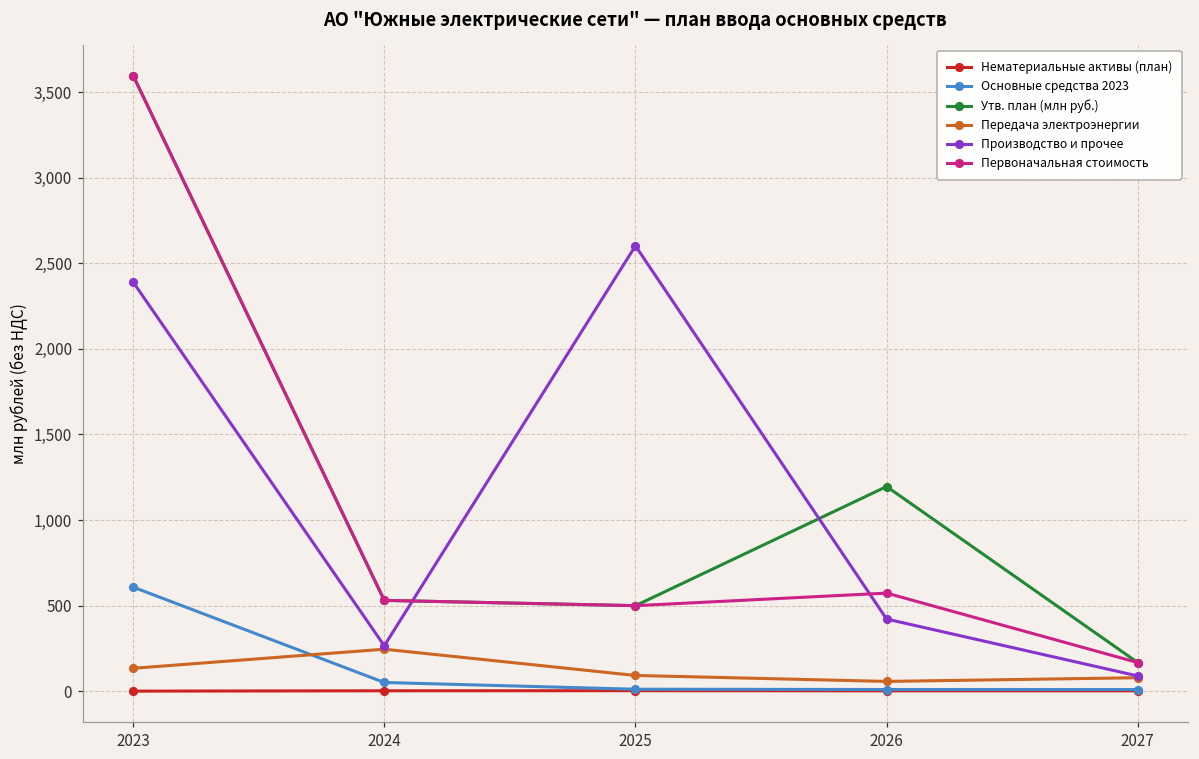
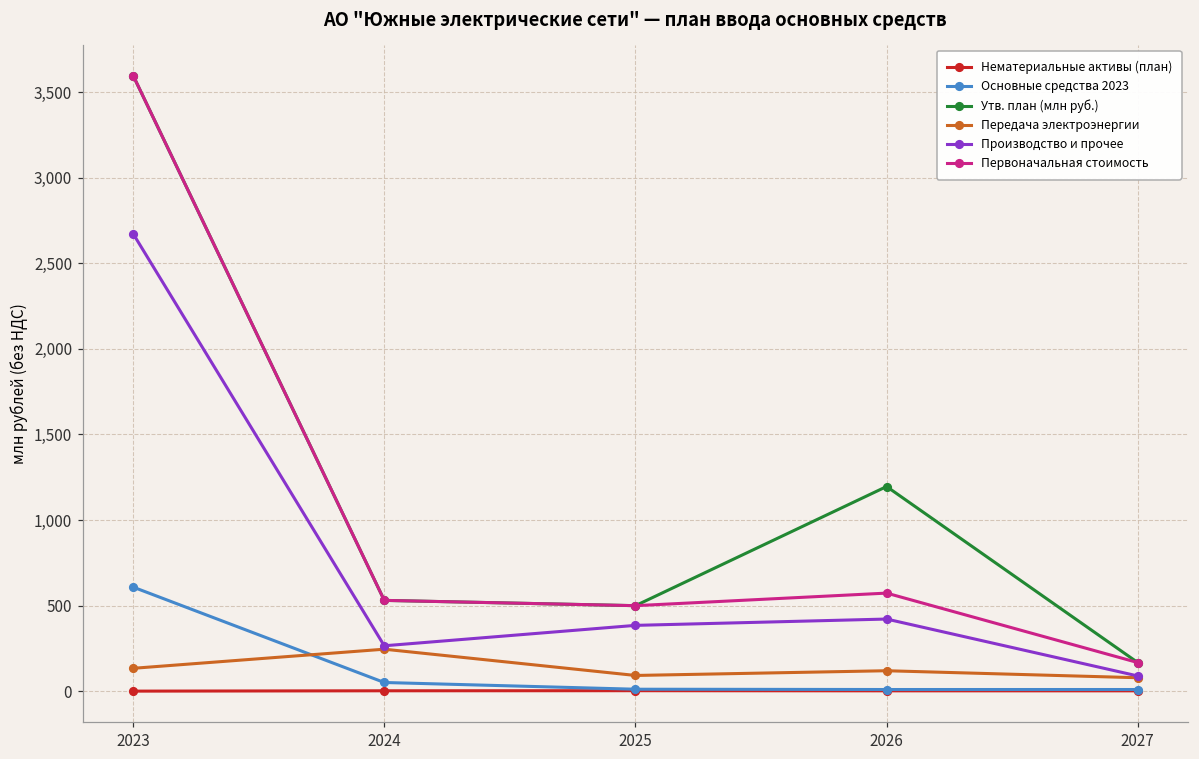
Производство и прочее, 2023: 2,390 -> 2,670
Производство и прочее, 2025: 2,600 -> 380
Передача электроэнергии, 2026: 60 -> 120
